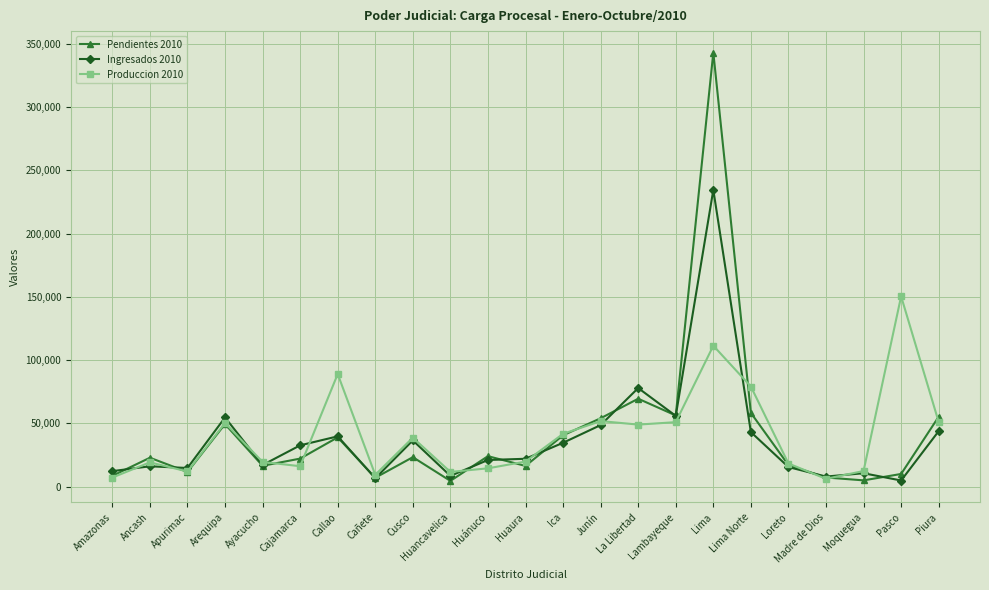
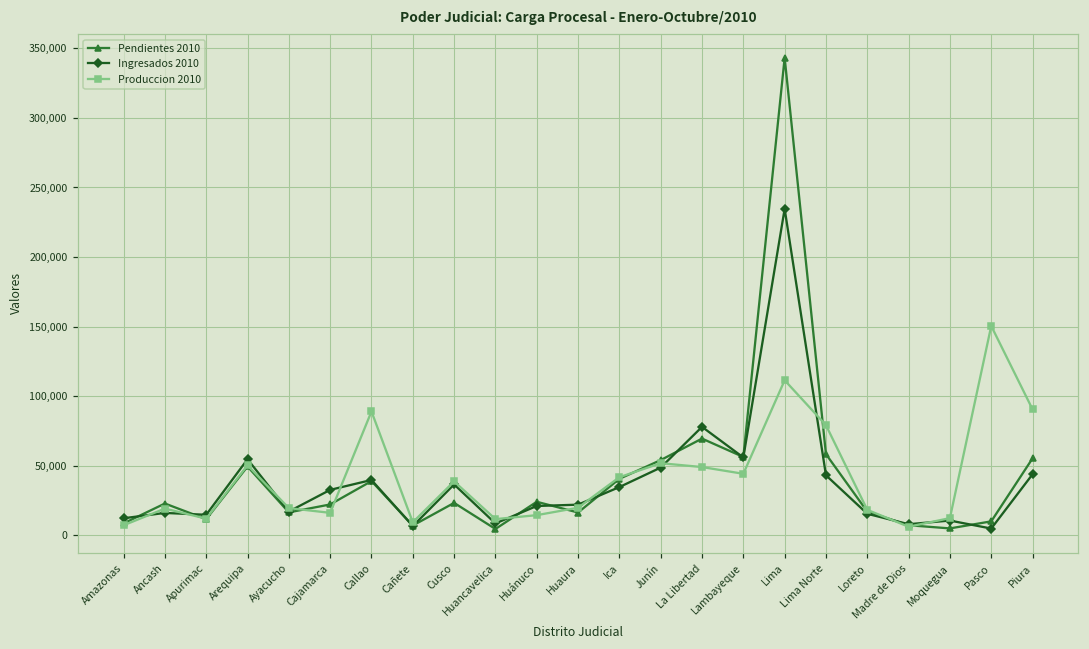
Produccion 2010, Lambayeque: 51,000 -> 44,000
Produccion 2010, Piura: 51,000 -> 91,000
